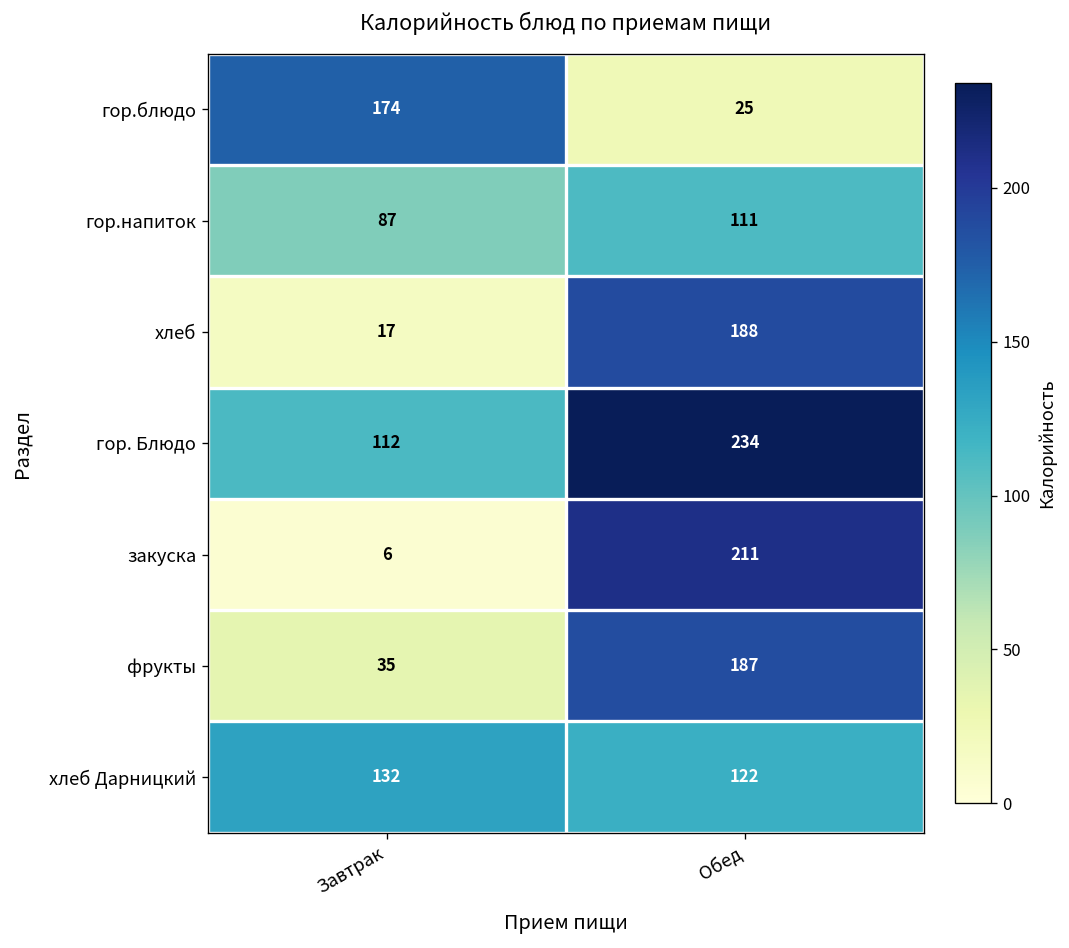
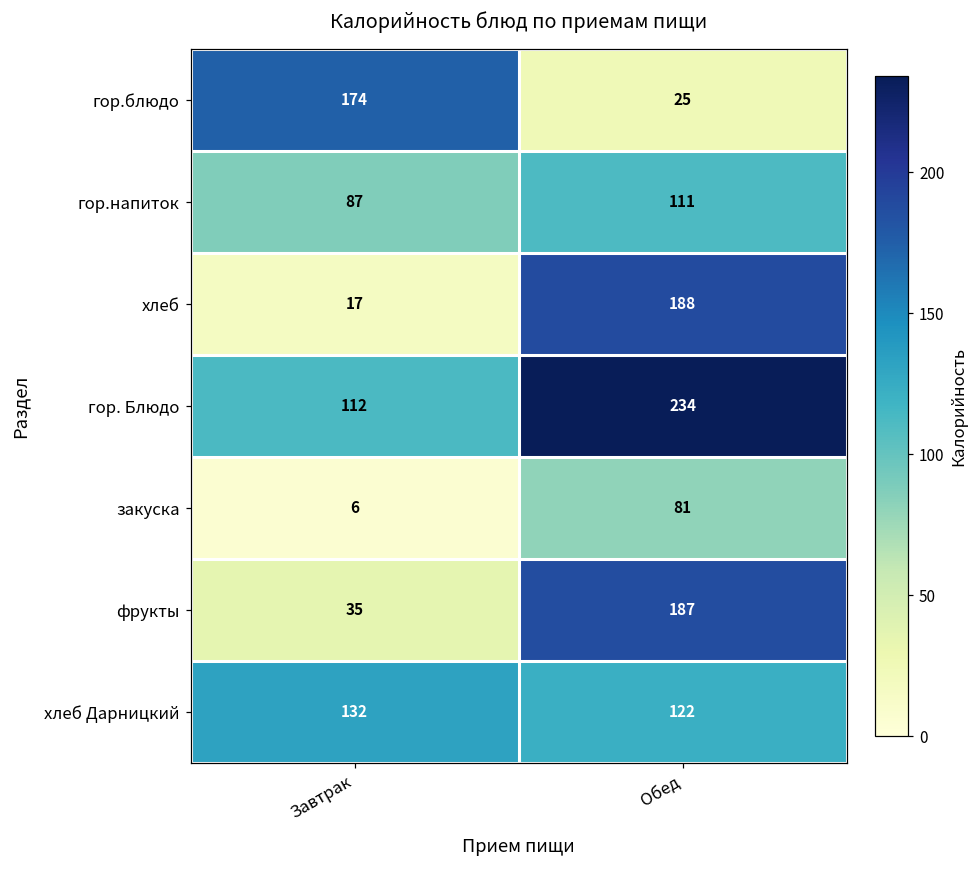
закуска, Обед: 211 -> 81
